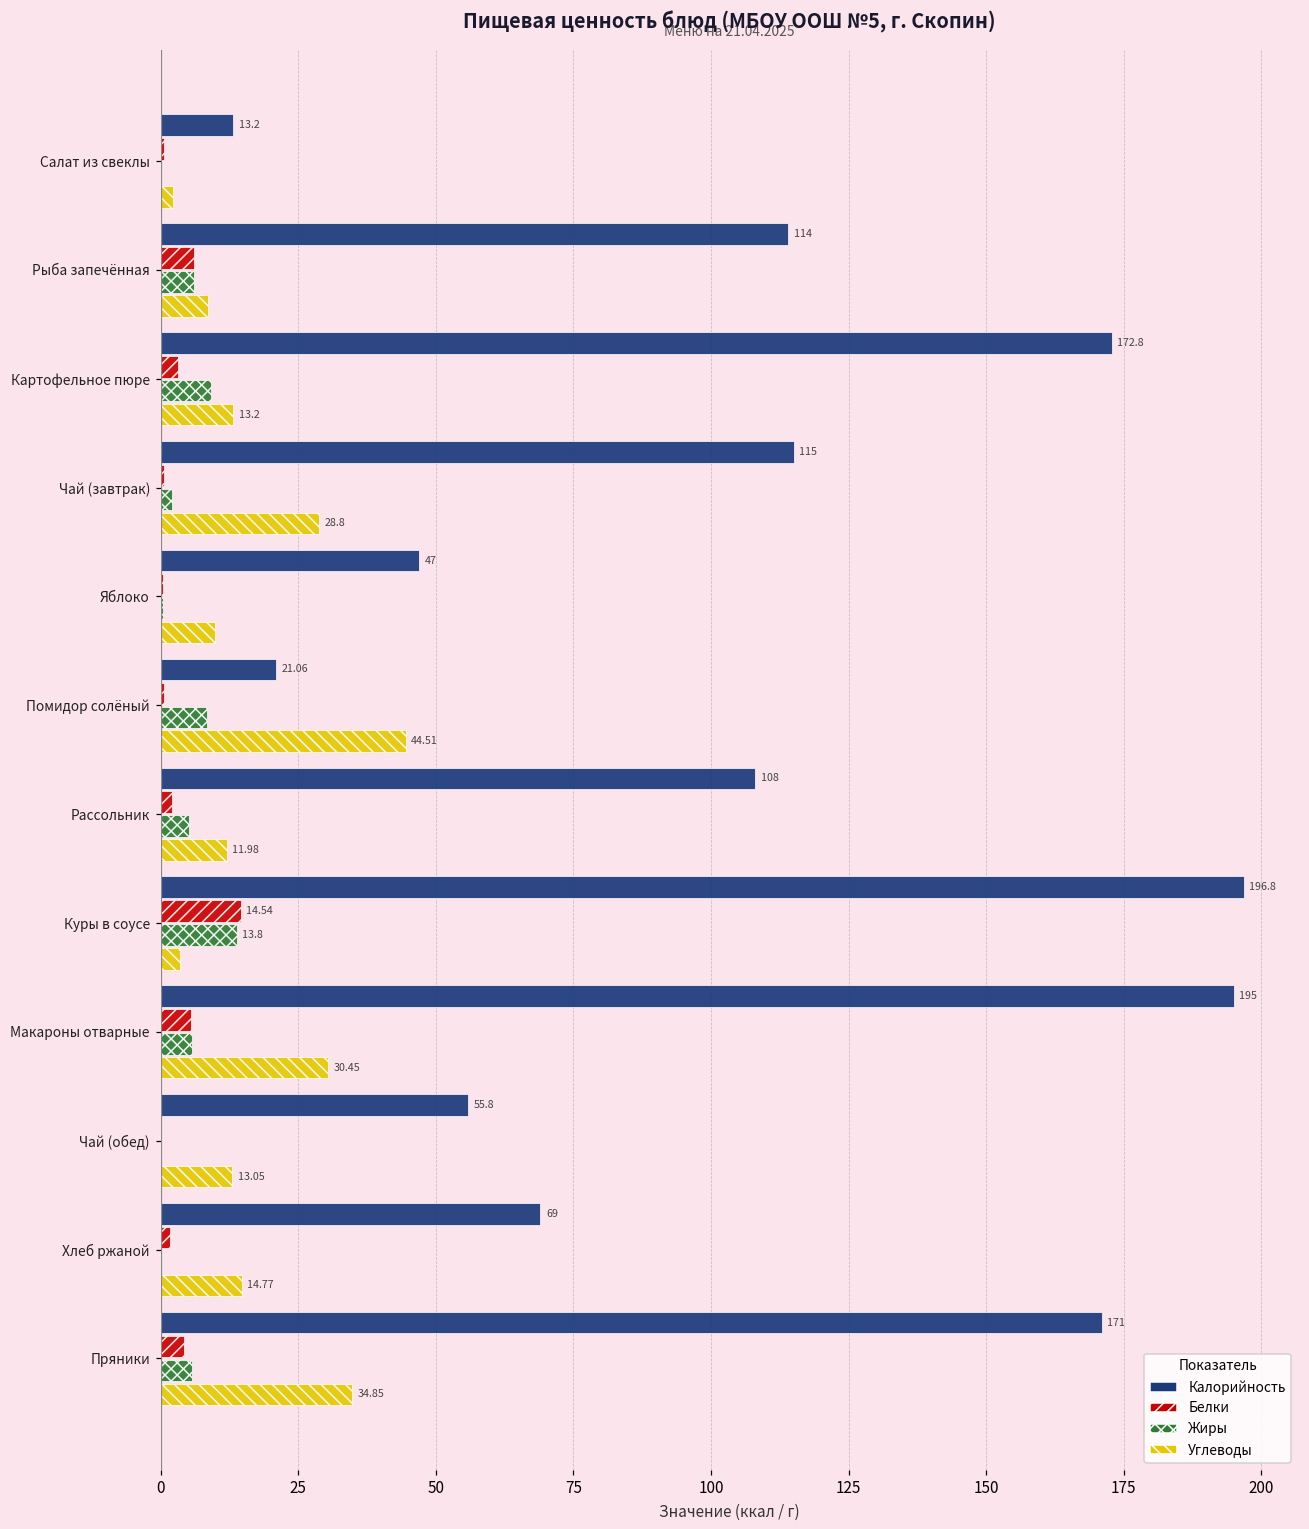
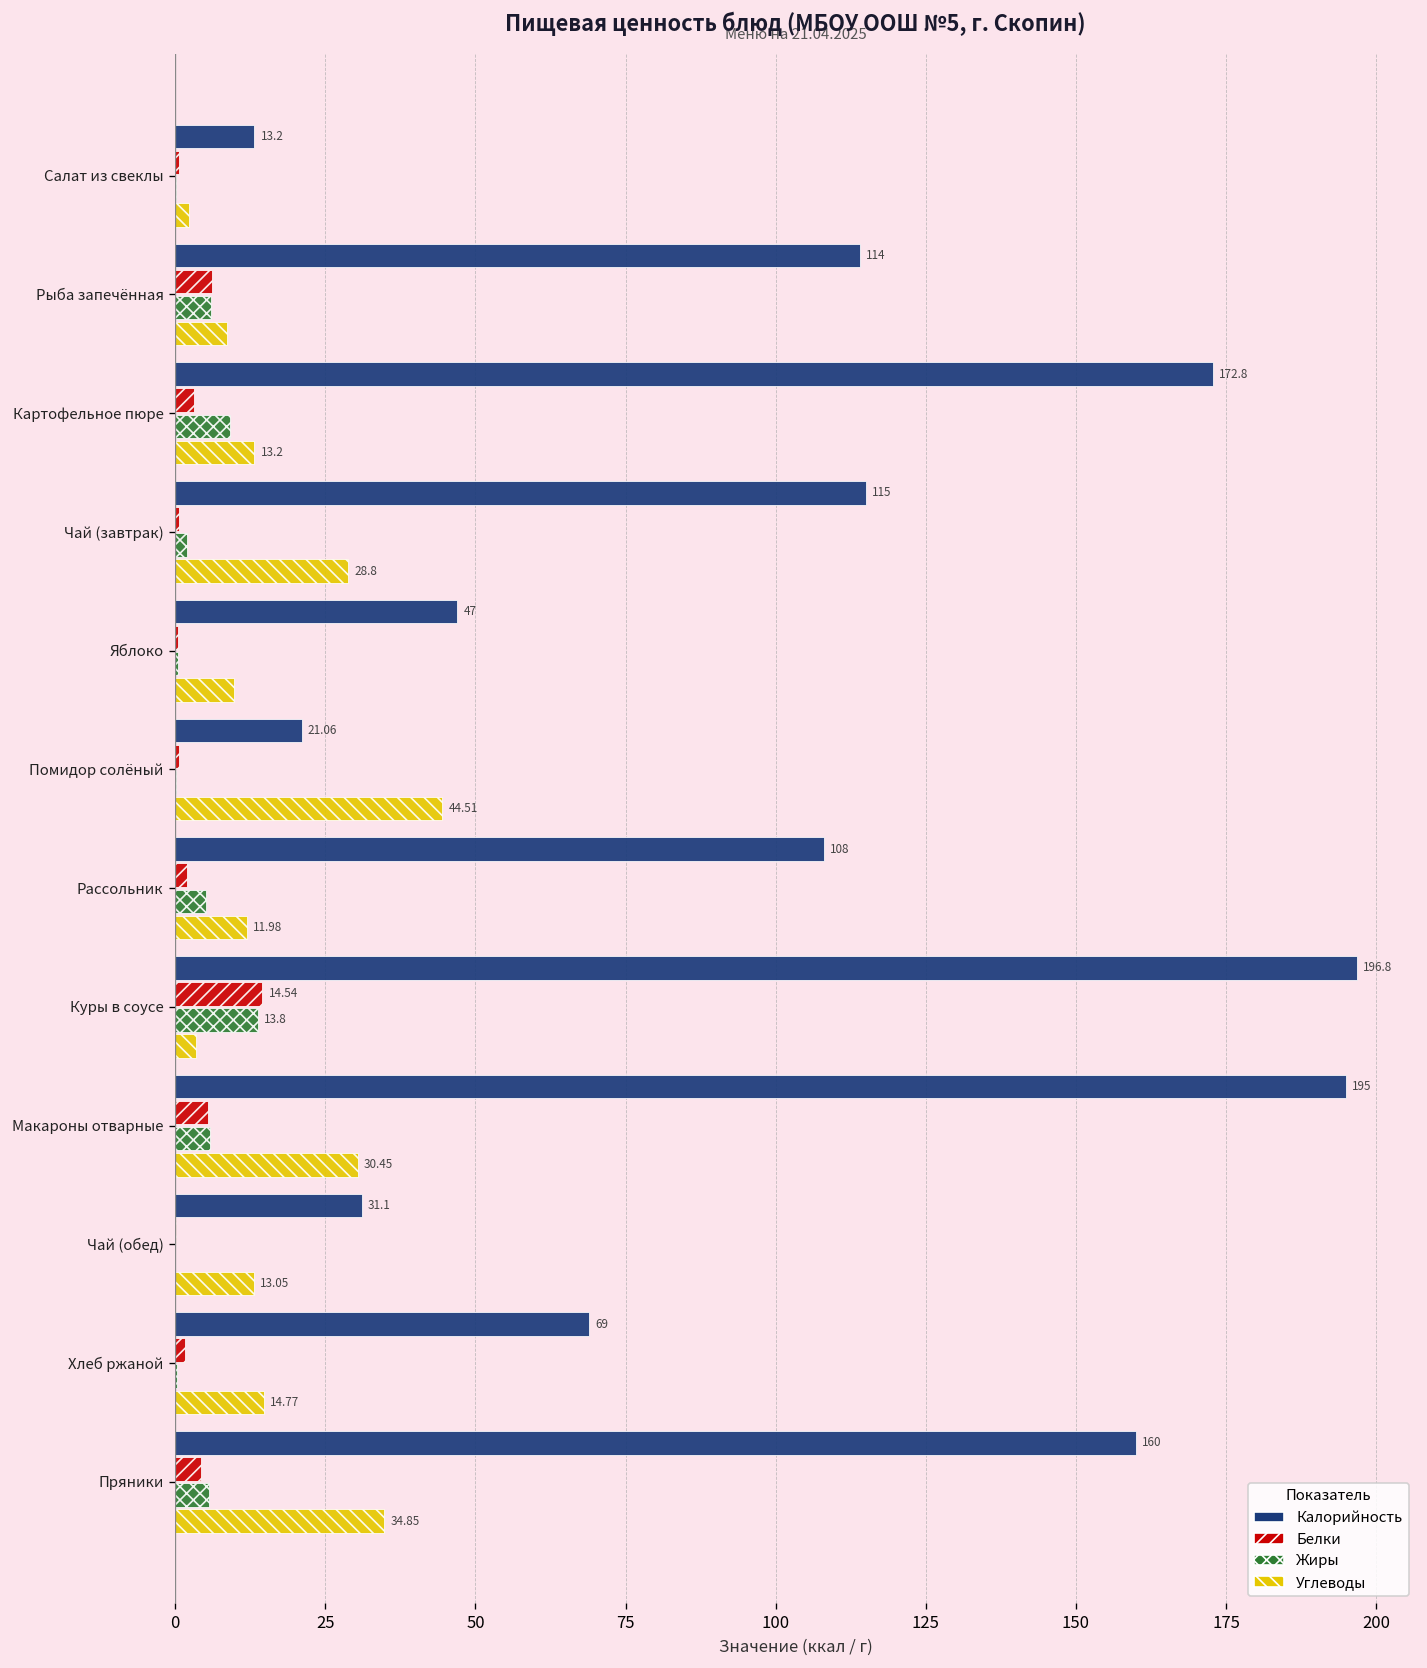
Жиры, Помидор солёный: 8 -> 0
Калорийность, Чай (обед): 55.8 -> 31.1
Калорийность, Пряники: 171 -> 160
